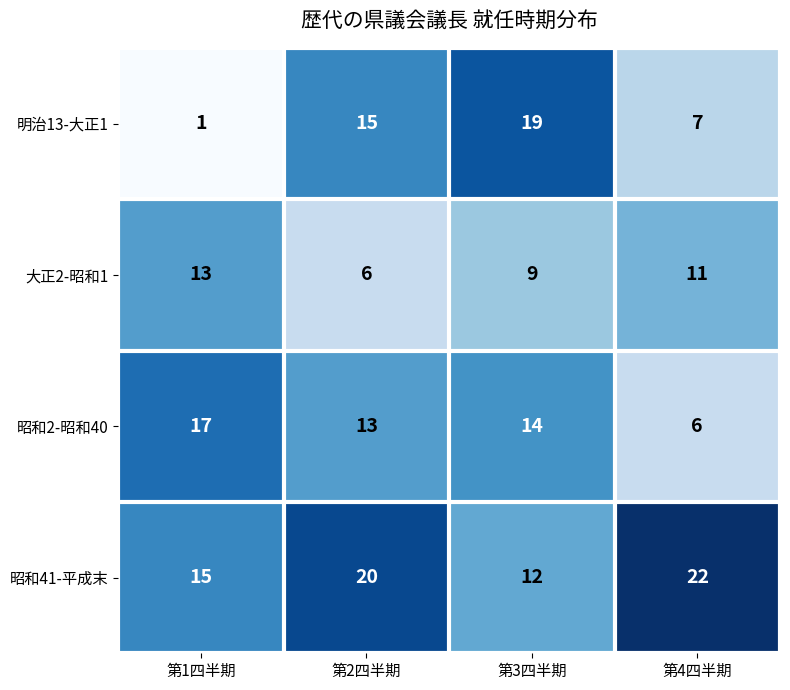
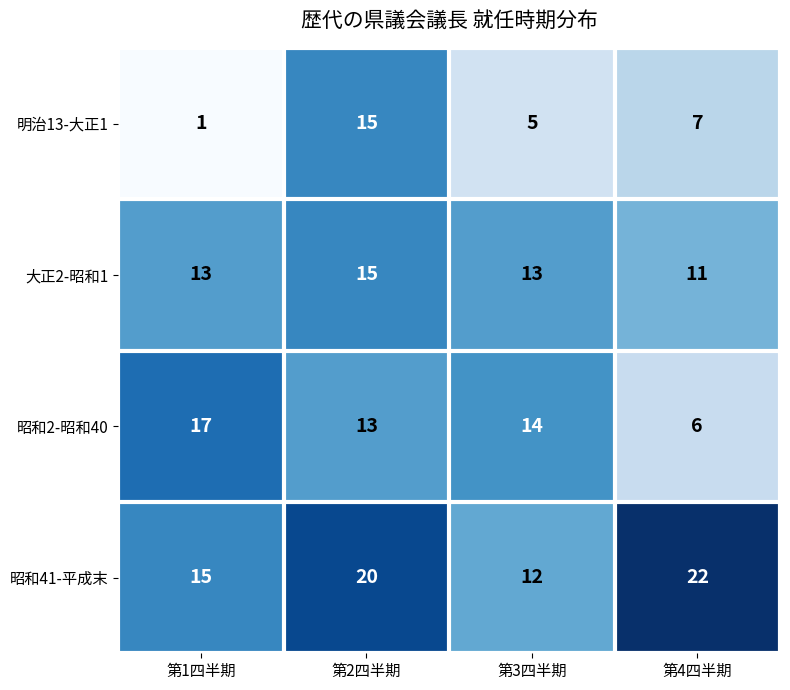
明治13-大正1, 第3四半期: 19 -> 5
大正2-昭和1, 第2四半期: 6 -> 15
大正2-昭和1, 第3四半期: 9 -> 13
